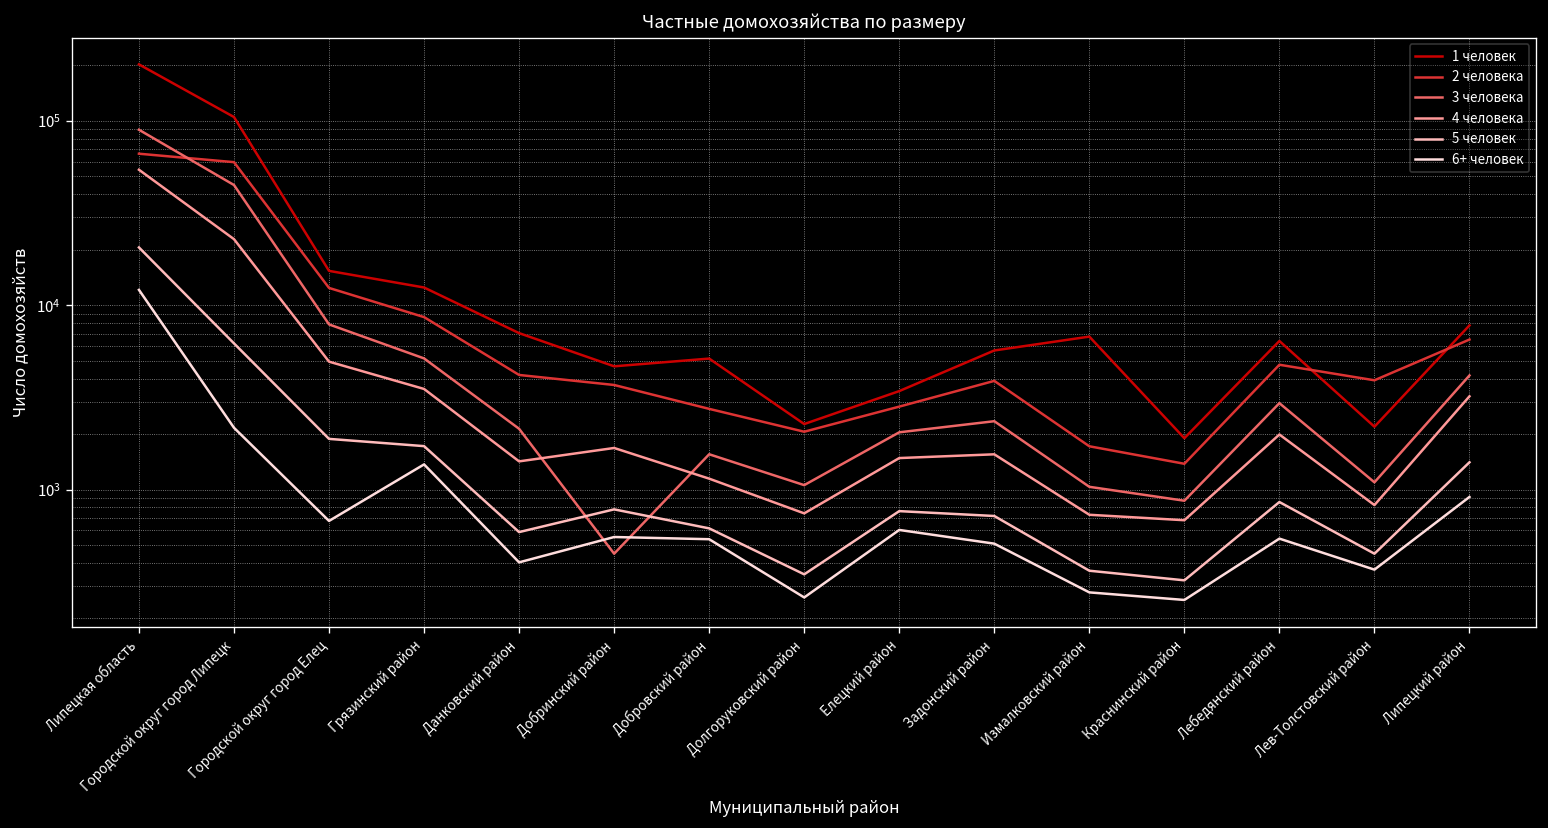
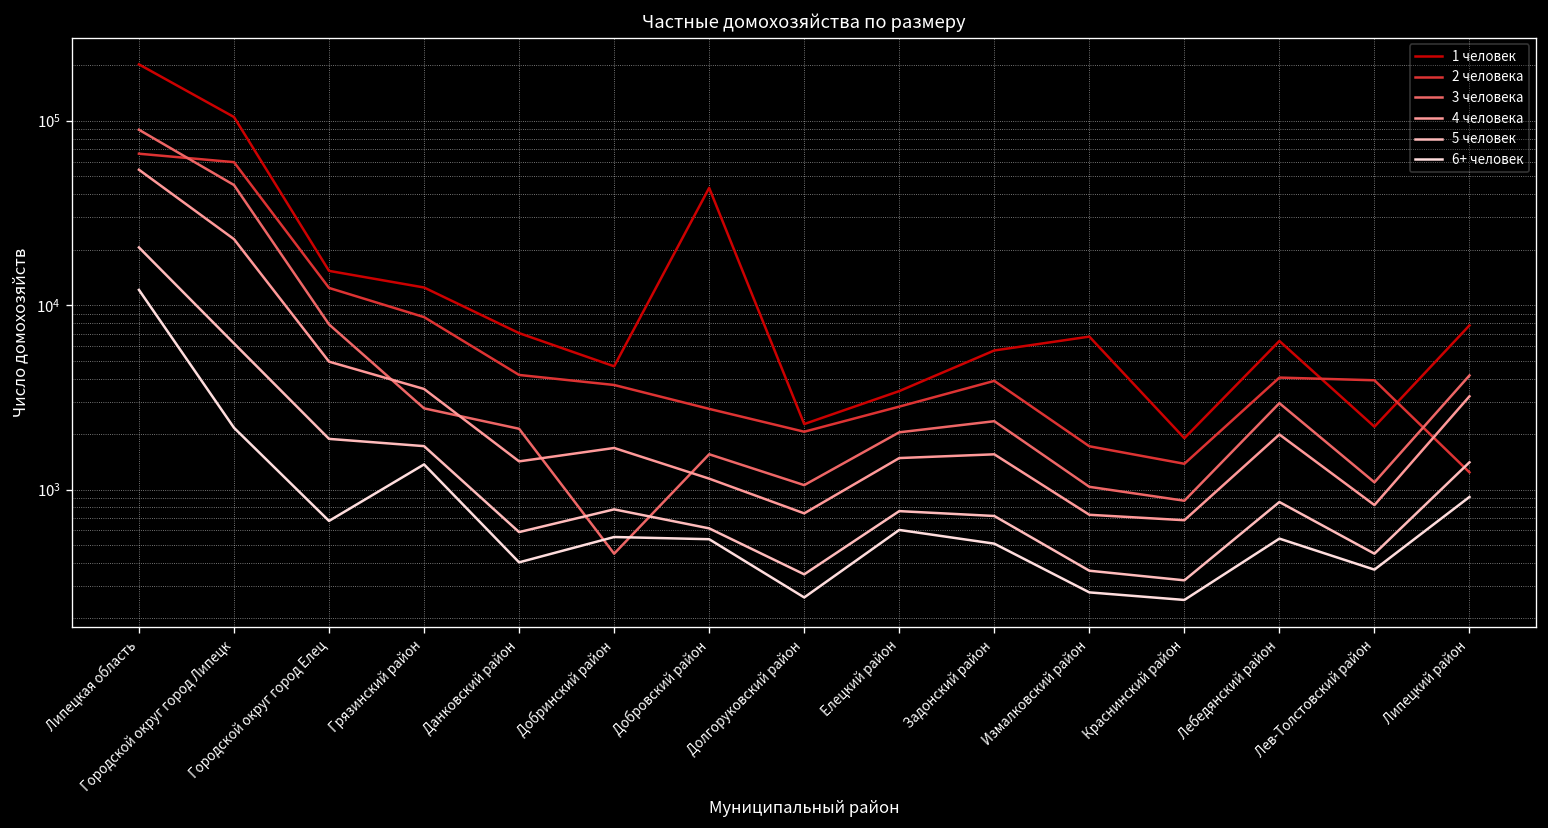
3 человека, Грязинский район: 5100 -> 2800
1 человек, Добровский район: 5100 -> 43000
2 человека, Лебедянский район: 4800 -> 4000
2 человека, Липецкий район: 6500 -> 1200
